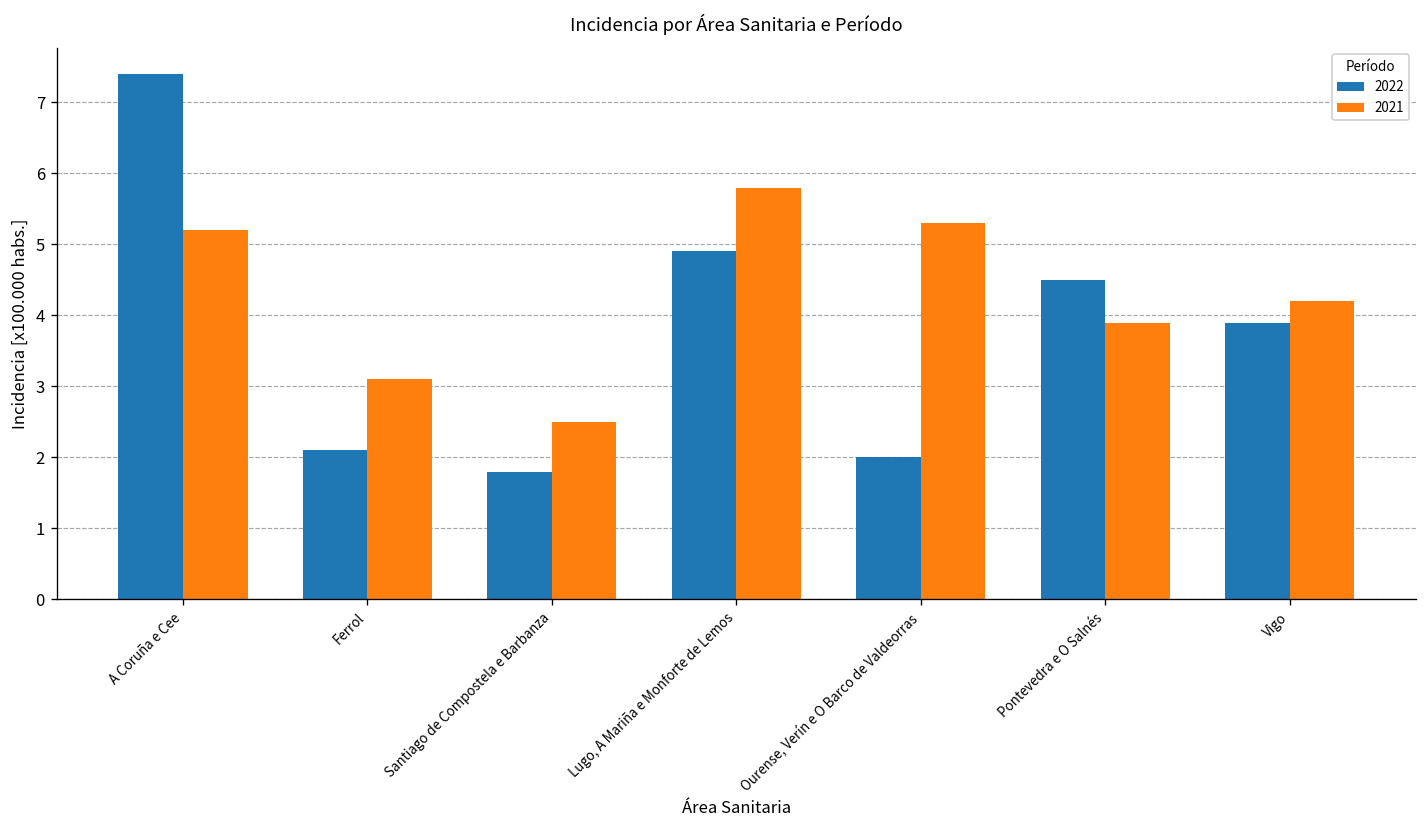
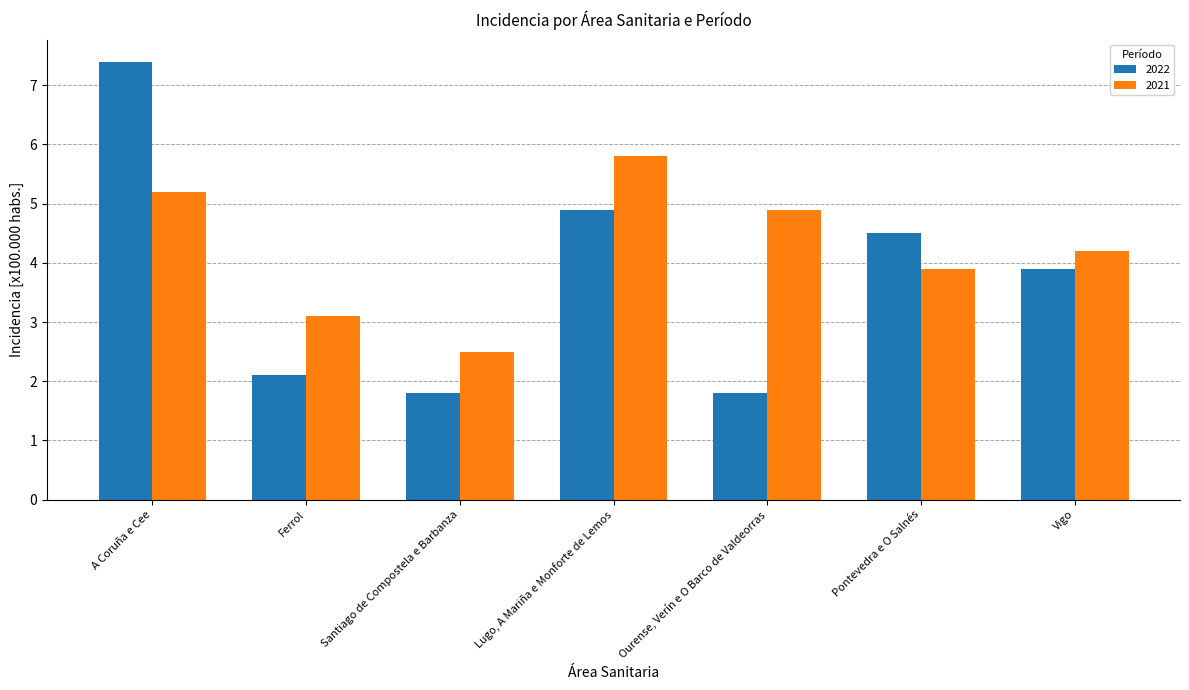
2022, Ourense, Verín e O Barco de Valdeorras: 2.0 -> 1.8
2021, Ourense, Verín e O Barco de Valdeorras: 5.3 -> 4.9
